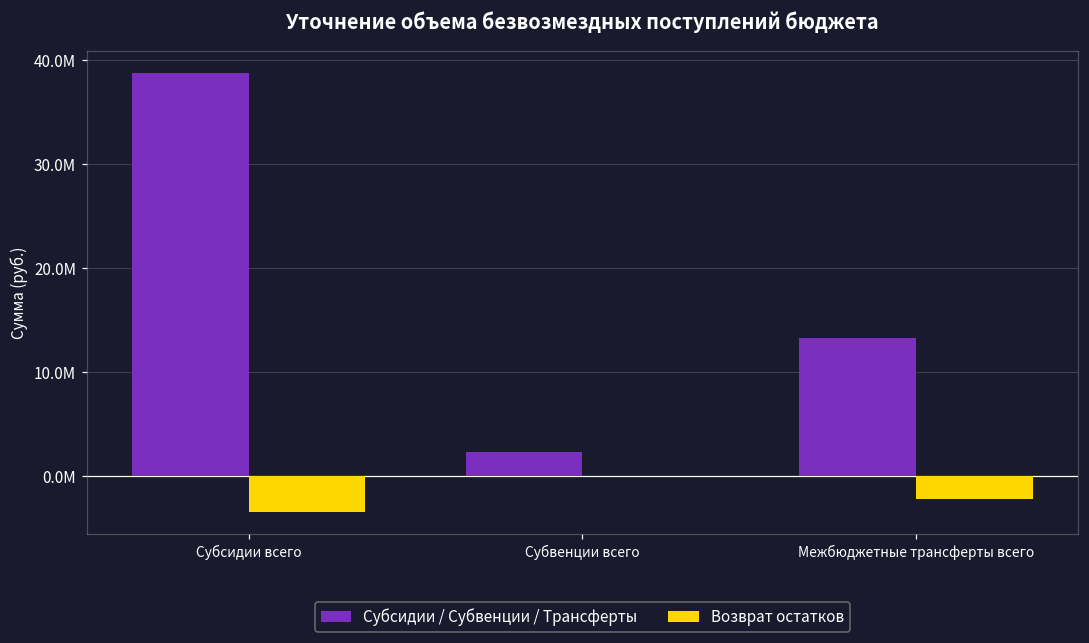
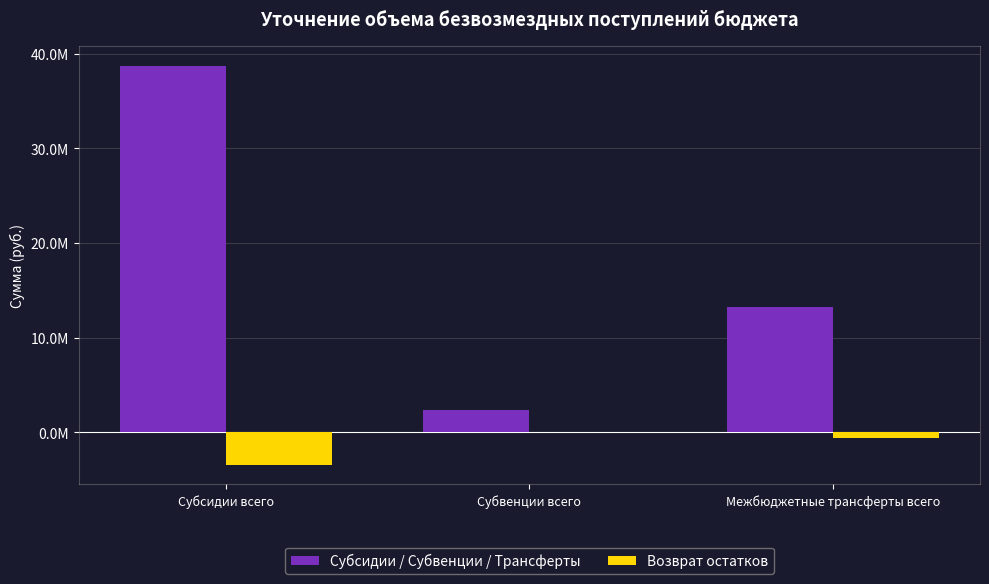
Возврат остатков, Межбюджетные трансферты всего: -2000000 -> -1000000
